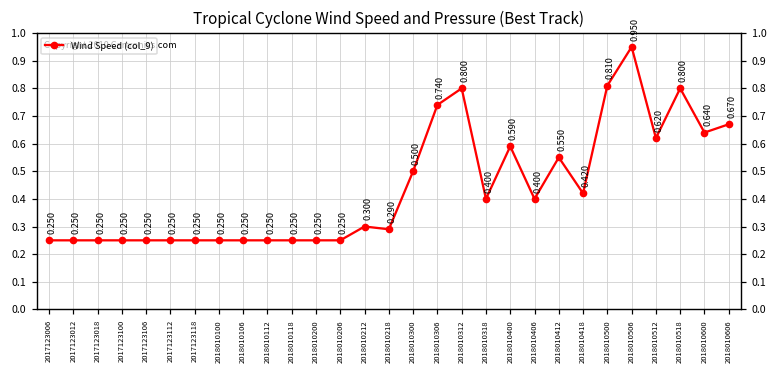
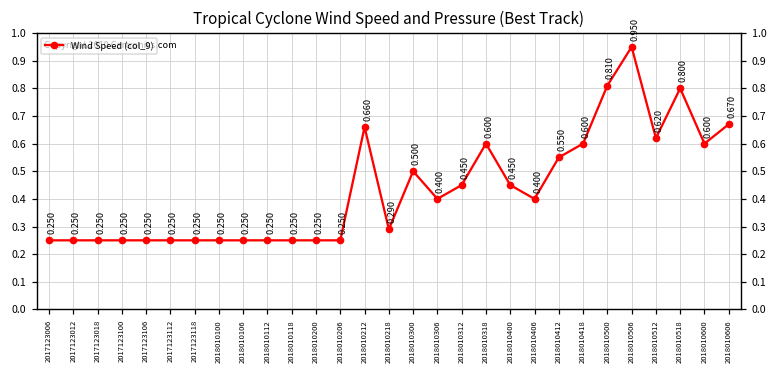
2018010212: 0.300 -> 0.660
2018010306: 0.740 -> 0.400
2018010312: 0.800 -> 0.450
2018010318: 0.400 -> 0.600
2018010400: 0.590 -> 0.450
2018010418: 0.420 -> 0.600
2018010600: 0.640 -> 0.600
